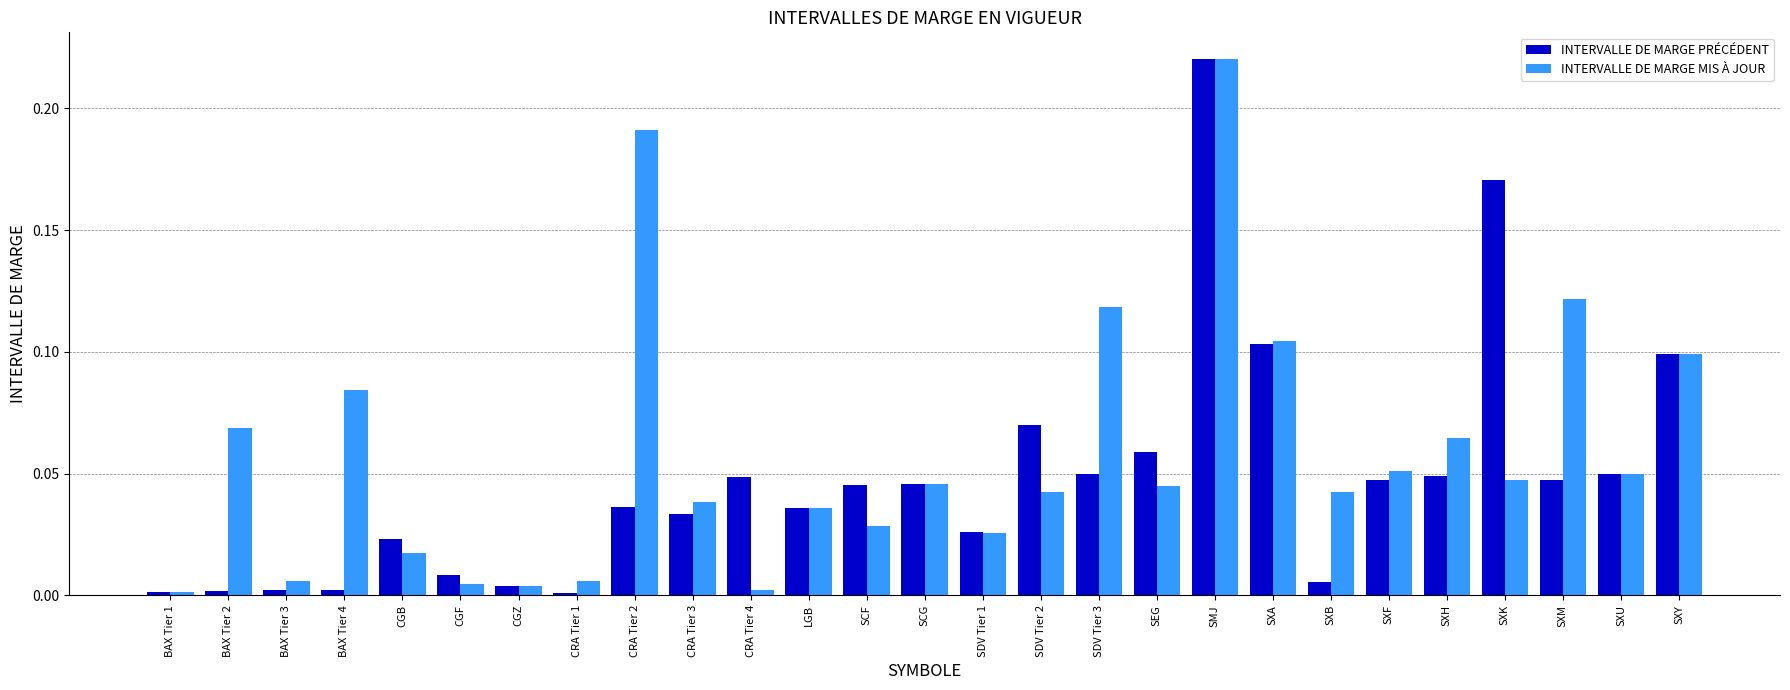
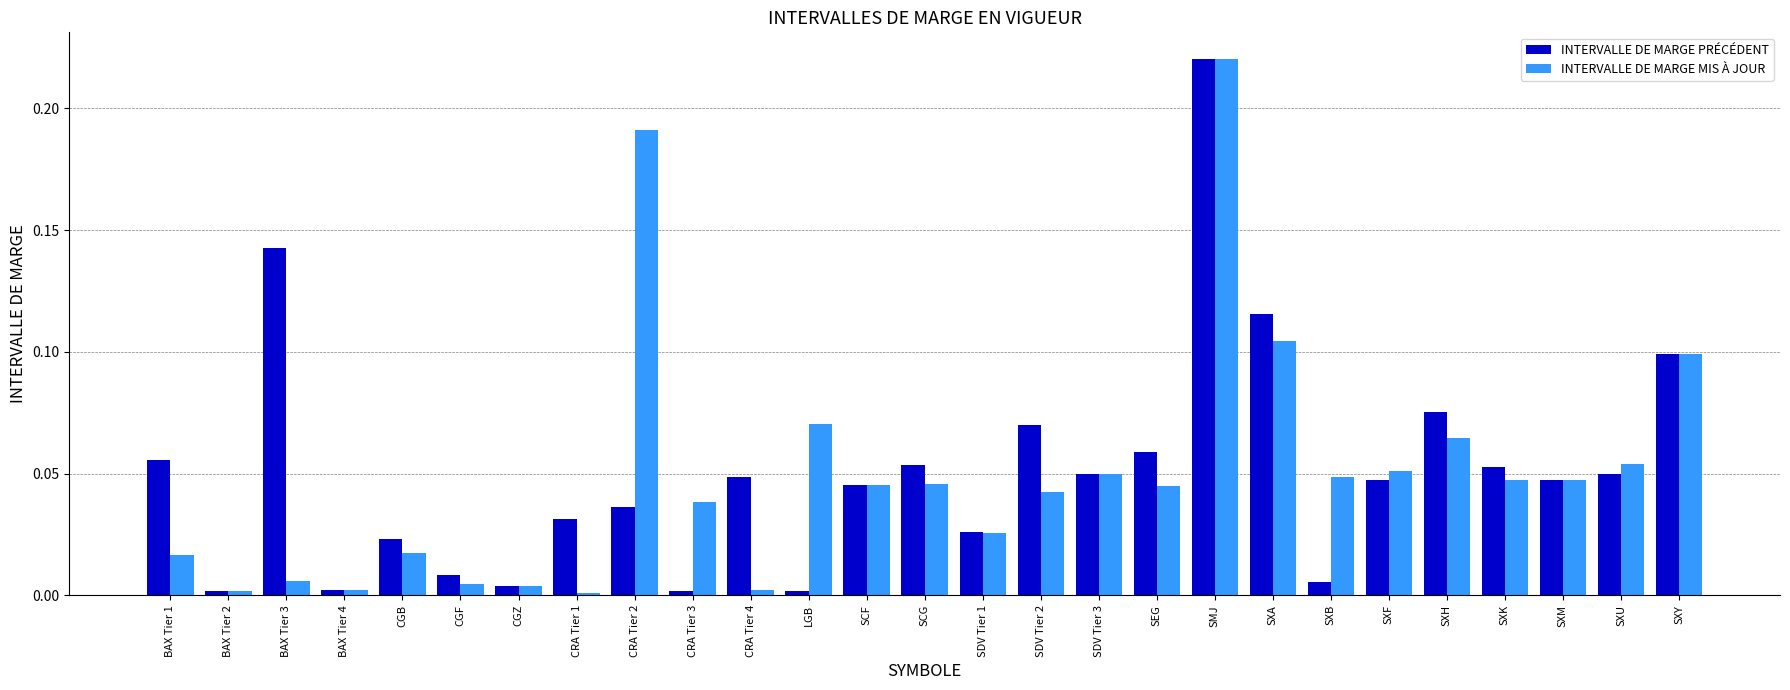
INTERVALLE DE MARGE PRÉCÉDENT, BAX Tier 1: 0.001 -> 0.056
INTERVALLE DE MARGE MIS À JOUR, BAX Tier 1: 0.001 -> 0.016
INTERVALLE DE MARGE MIS À JOUR, BAX Tier 2: 0.069 -> 0.002
INTERVALLE DE MARGE PRÉCÉDENT, BAX Tier 3: 0.002 -> 0.143
INTERVALLE DE MARGE MIS À JOUR, BAX Tier 4: 0.084 -> 0.002
INTERVALLE DE MARGE PRÉCÉDENT, CRA Tier 1: 0.001 -> 0.031
INTERVALLE DE MARGE MIS À JOUR, CRA Tier 1: 0.006 -> 0.001
INTERVALLE DE MARGE PRÉCÉDENT, CRA Tier 3: 0.033 -> 0.002
INTERVALLE DE MARGE PRÉCÉDENT, LGB: 0.036 -> 0.002
INTERVALLE DE MARGE MIS À JOUR, LGB: 0.036 -> 0.070
INTERVALLE DE MARGE MIS À JOUR, SCF: 0.029 -> 0.045
INTERVALLE DE MARGE PRÉCÉDENT, SCG: 0.046 -> 0.053
INTERVALLE DE MARGE MIS À JOUR, SDV Tier 3: 0.118 -> 0.050
INTERVALLE DE MARGE PRÉCÉDENT, SXA: 0.103 -> 0.116
INTERVALLE DE MARGE MIS À JOUR, SXB: 0.042 -> 0.048
INTERVALLE DE MARGE PRÉCÉDENT, SXH: 0.049 -> 0.075
INTERVALLE DE MARGE PRÉCÉDENT, SXK: 0.171 -> 0.053
INTERVALLE DE MARGE MIS À JOUR, SXM: 0.122 -> 0.047
INTERVALLE DE MARGE MIS À JOUR, SXU: 0.050 -> 0.054
